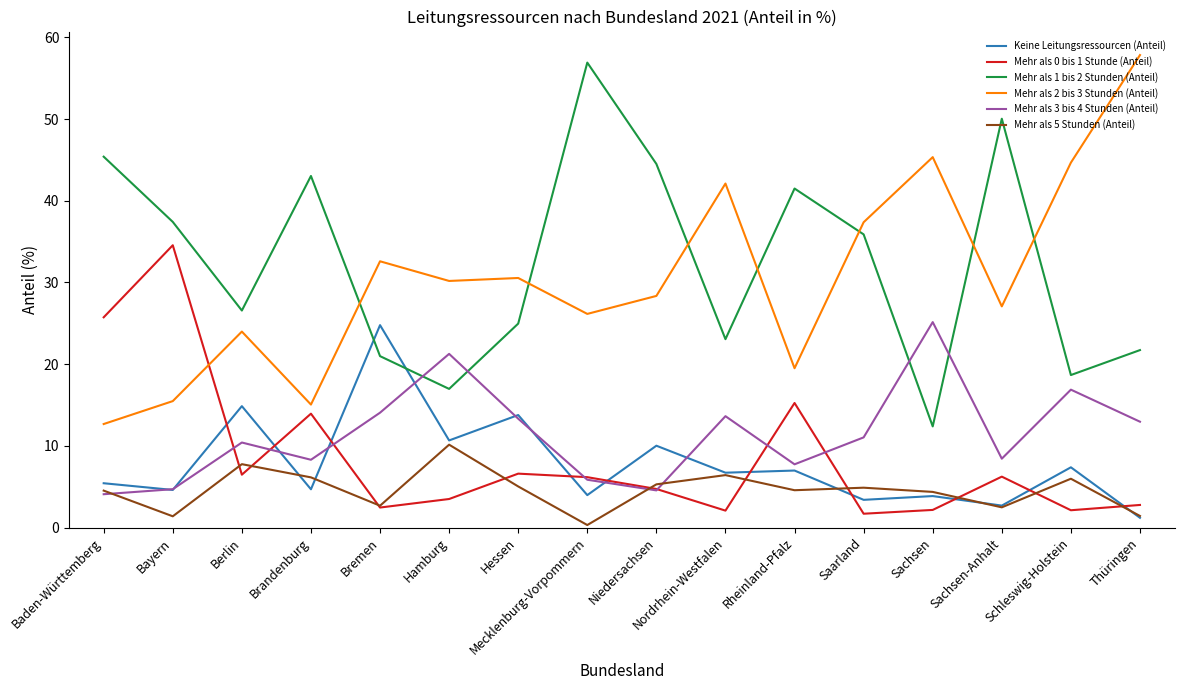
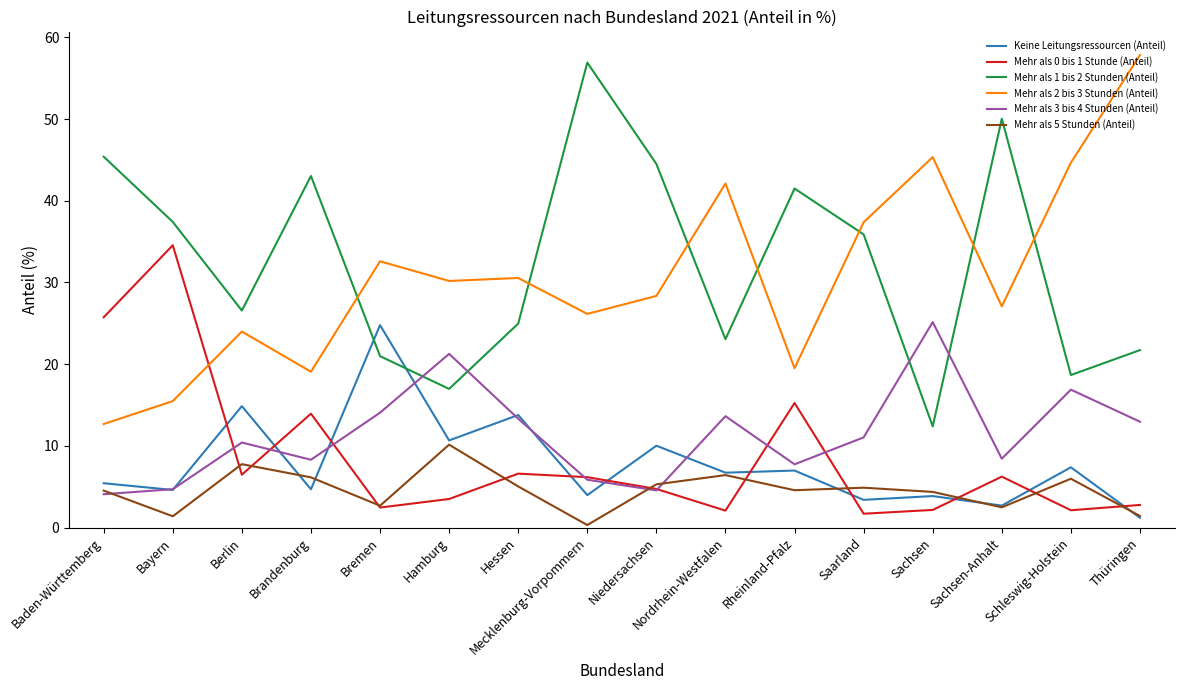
Mehr als 2 bis 3 Stunden (Anteil), Brandenburg: 15 -> 19
